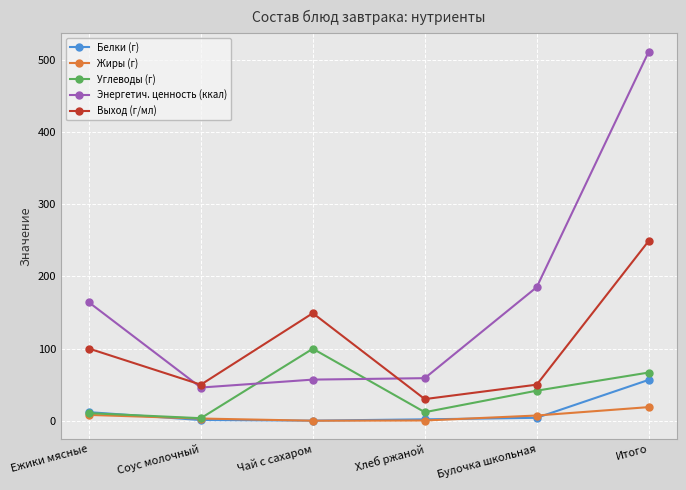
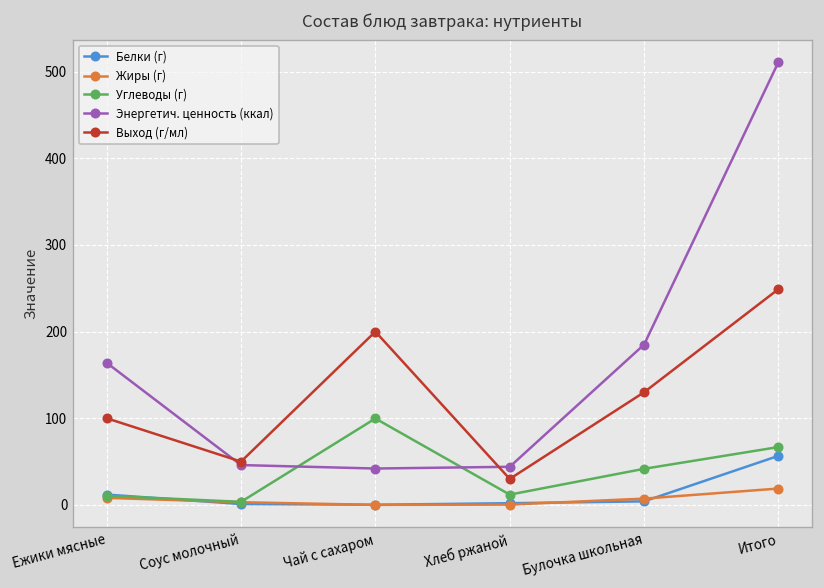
Энергетич. ценность (ккал), Чай с сахаром: 60 -> 40
Выход (г/мл), Чай с сахаром: 150 -> 200
Энергетич. ценность (ккал), Хлеб ржаной: 60 -> 40
Выход (г/мл), Булочка школьная: 50 -> 130
